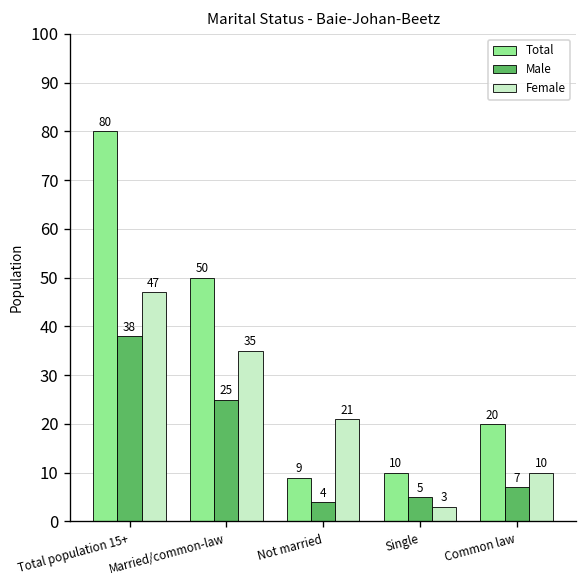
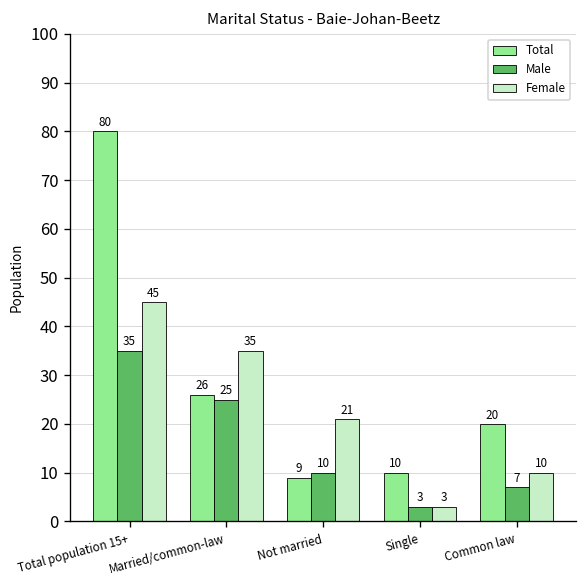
Male, Total population 15+: 38 -> 35
Female, Total population 15+: 47 -> 45
Total, Married/common-law: 50 -> 26
Male, Not married: 4 -> 10
Male, Single: 5 -> 3
